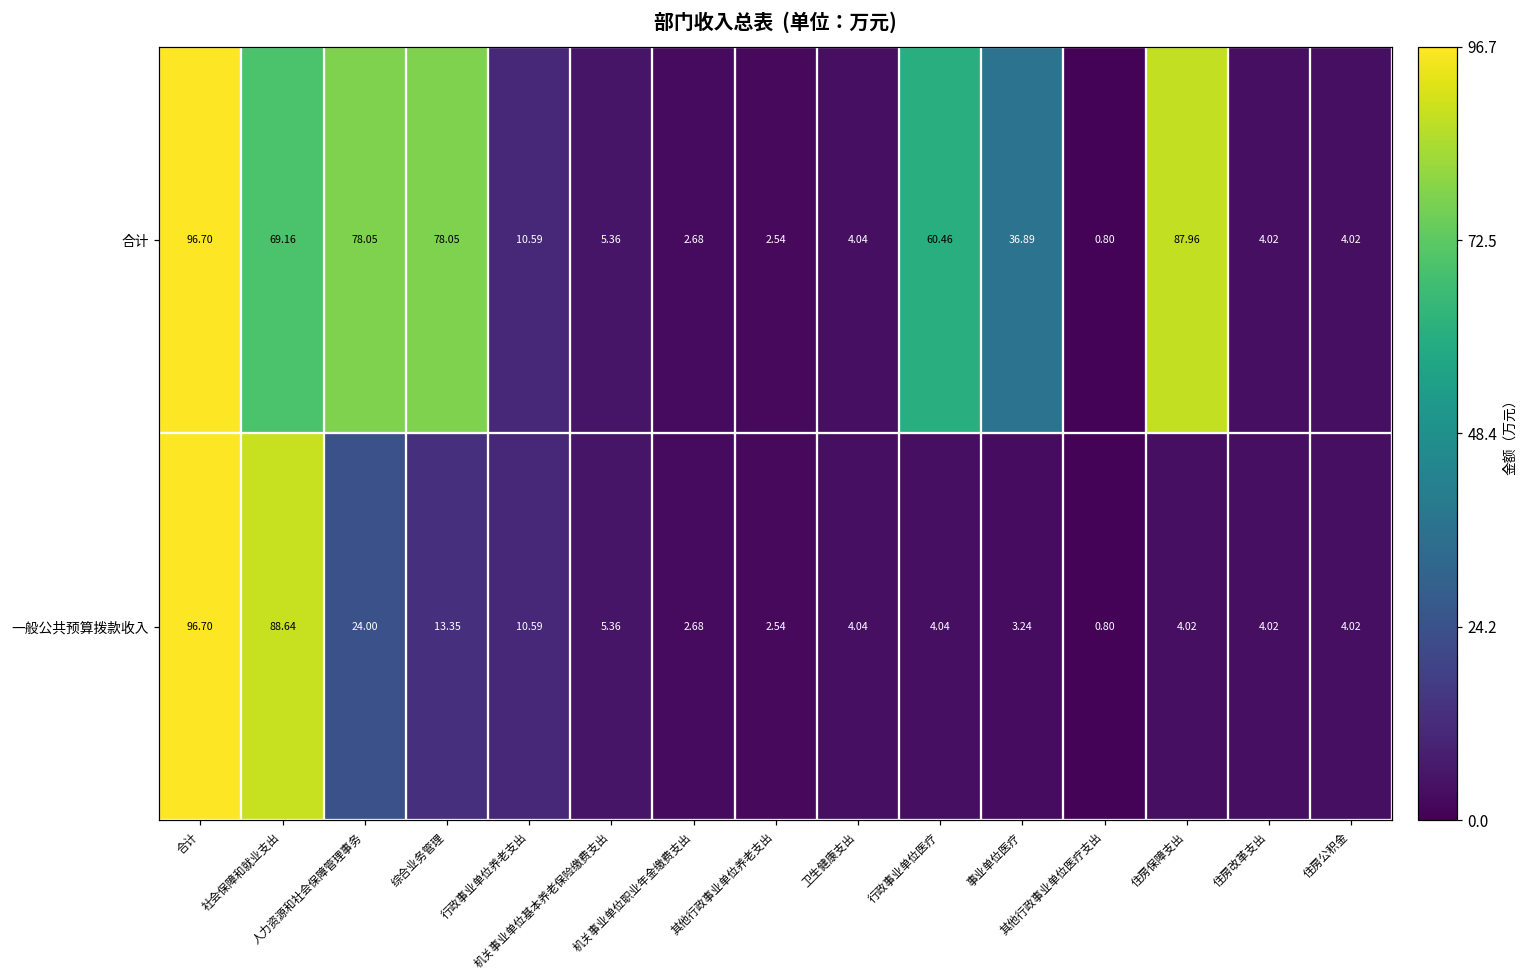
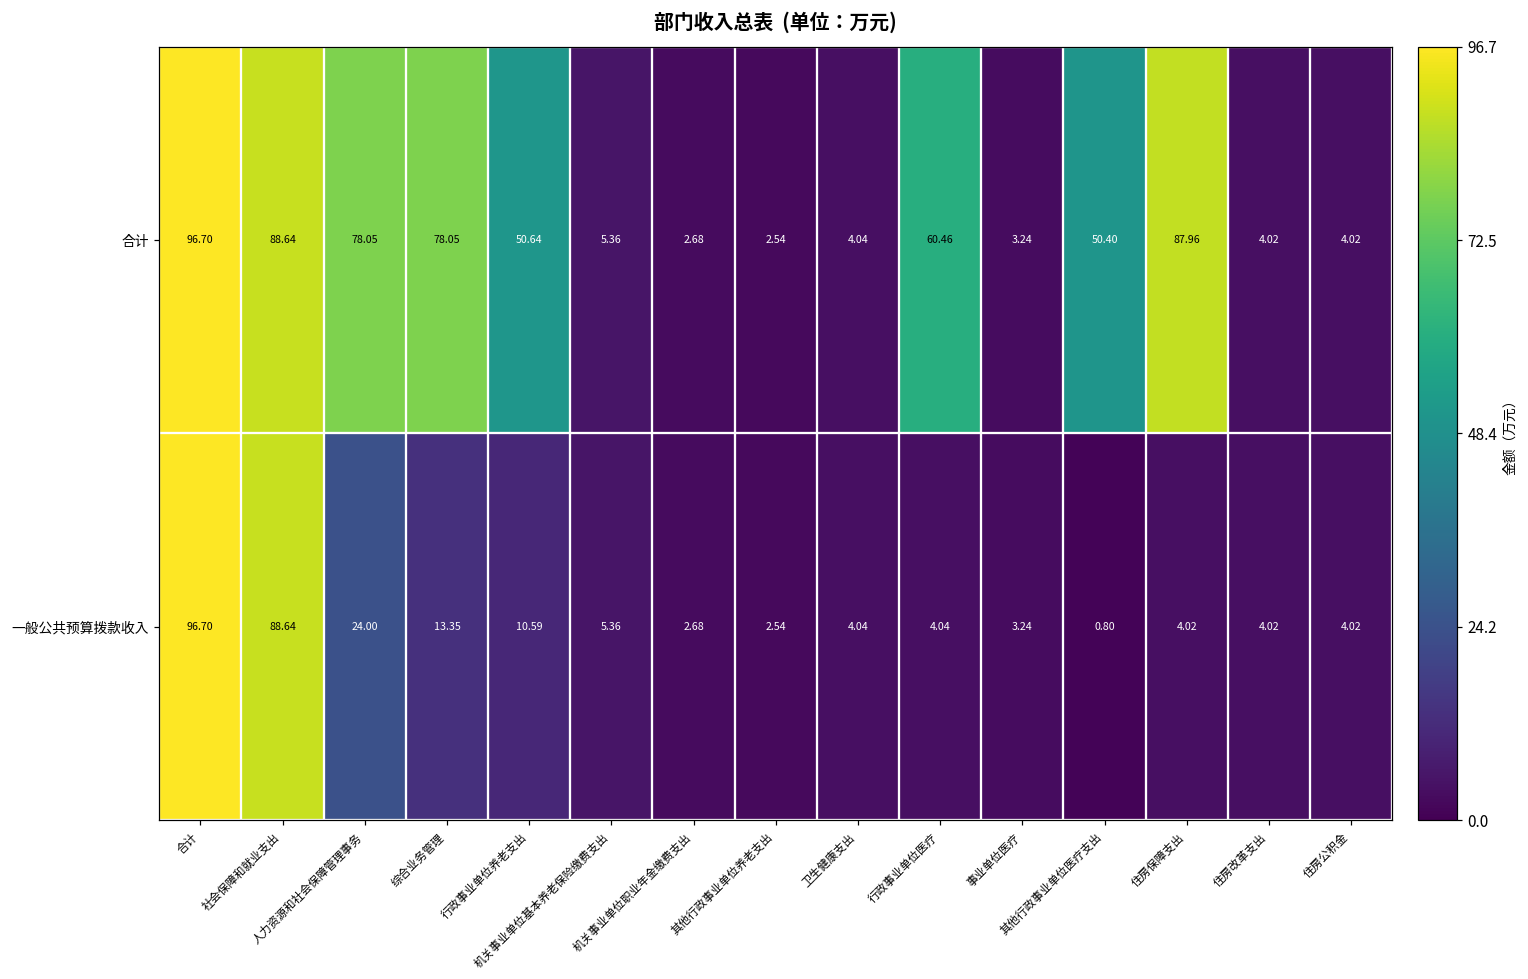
合计, 社会保障和就业支出: 69.16 -> 88.64
合计, 行政事业单位养老支出: 10.59 -> 50.64
合计, 事业单位医疗: 36.89 -> 3.24
合计, 其他行政事业单位医疗支出: 0.80 -> 50.40
